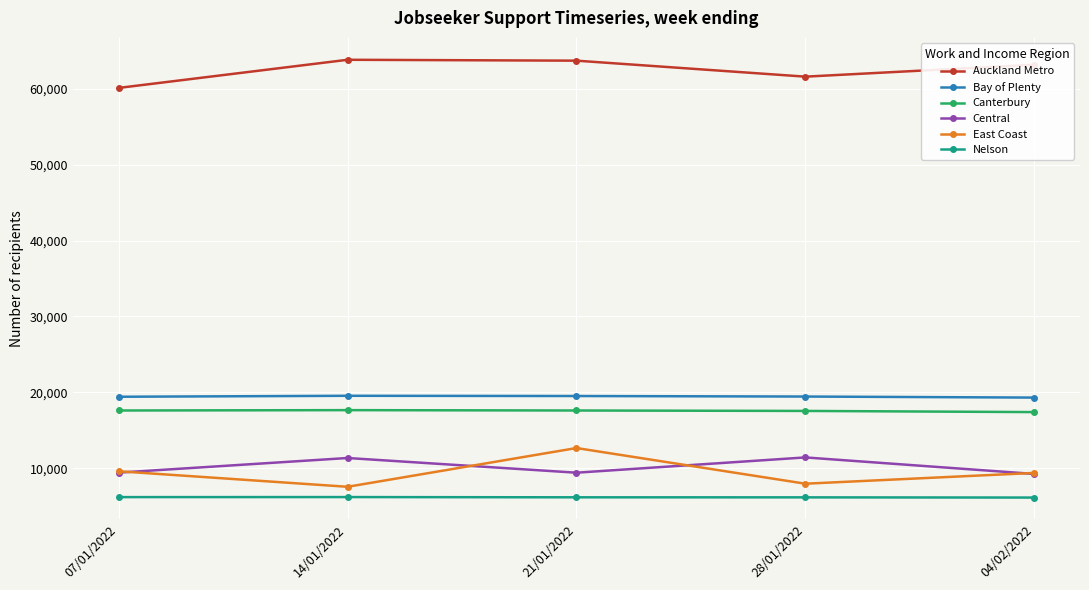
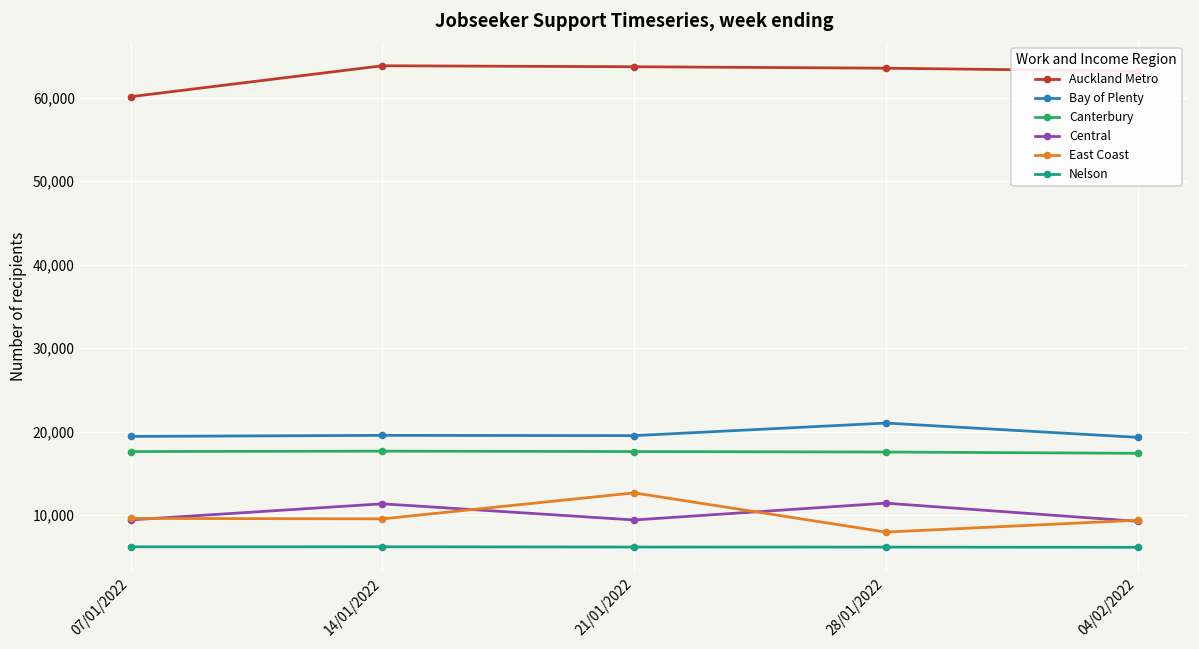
East Coast, 14/01/2022: 8,000 -> 10,000
Auckland Metro, 28/01/2022: 62,000 -> 64,000
Bay of Plenty, 28/01/2022: 19,000 -> 21,000
